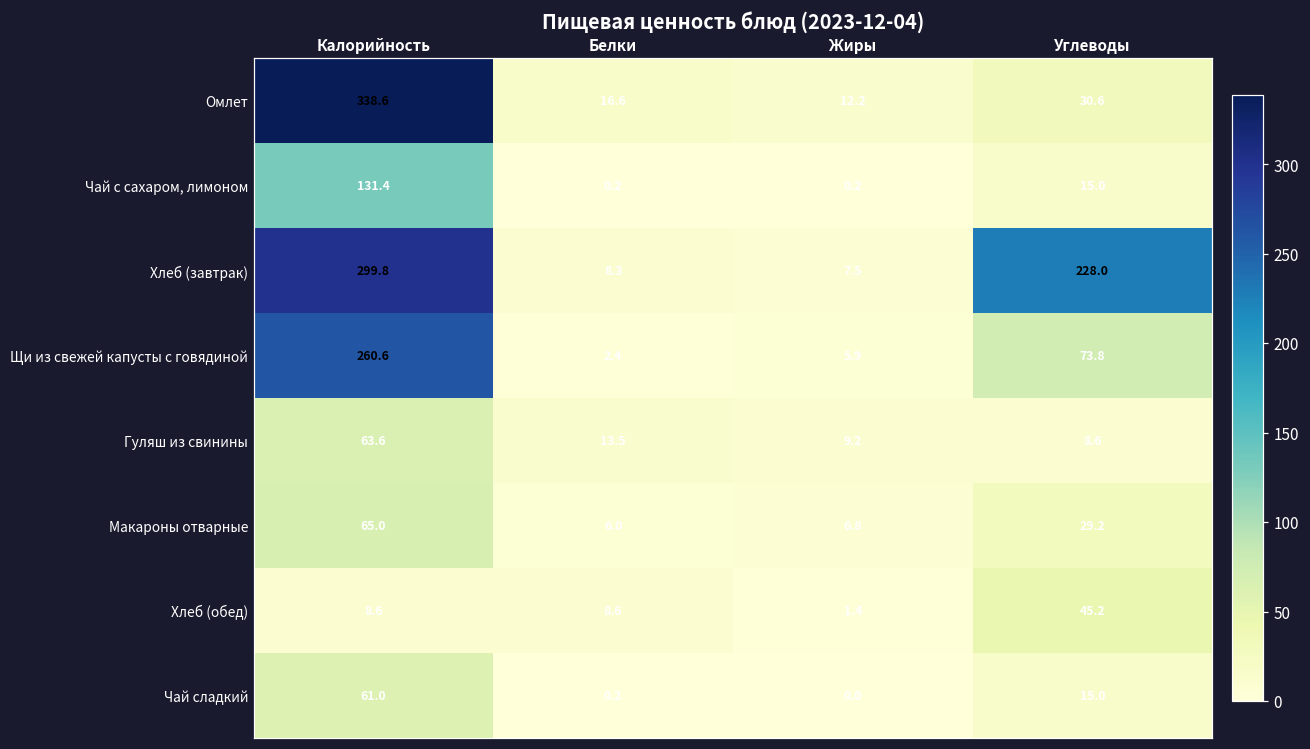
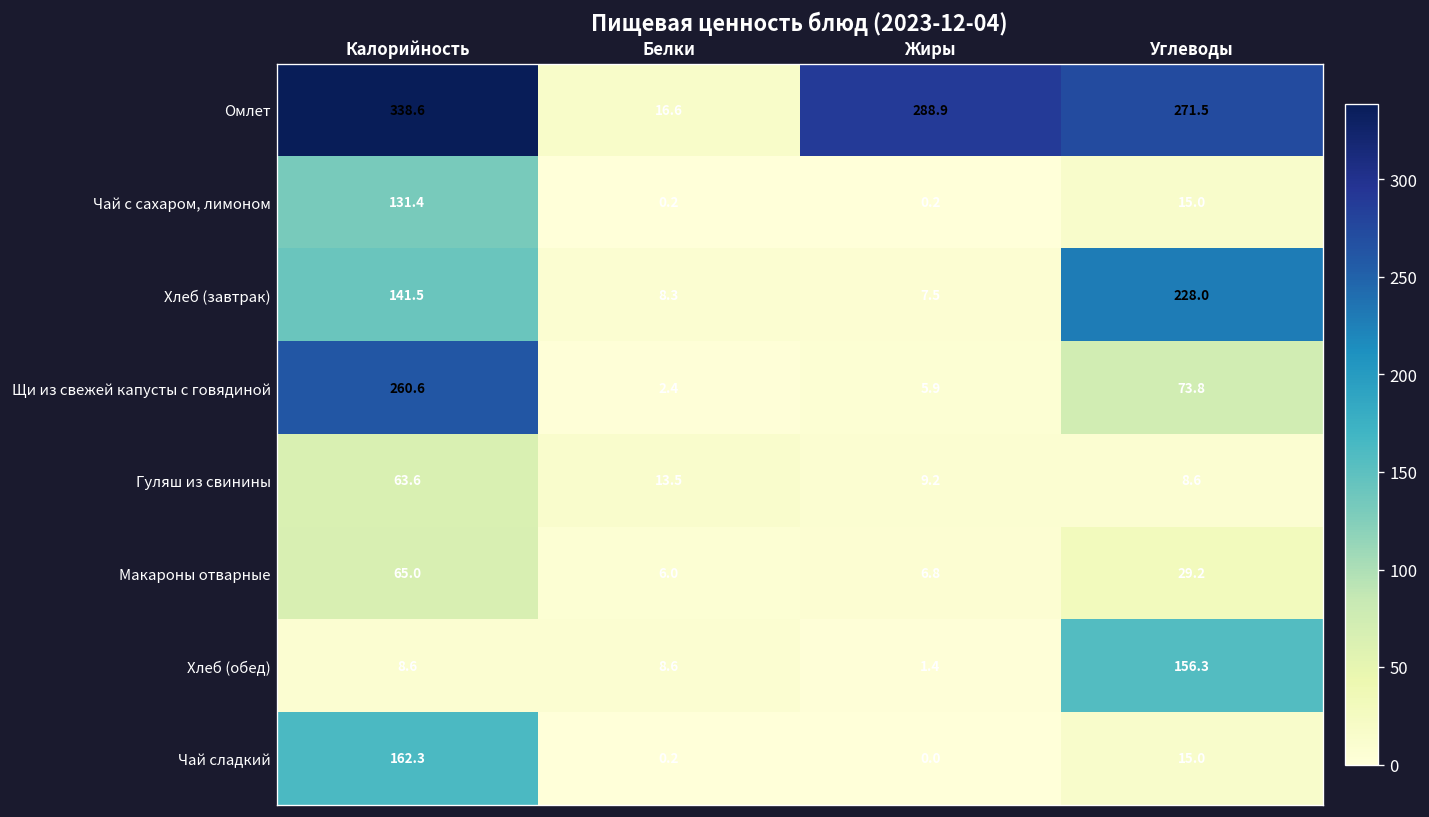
Омлет, Жиры: 12.2 -> 288.9
Омлет, Углеводы: 30.6 -> 271.5
Хлеб (завтрак), Калорийность: 299.8 -> 141.5
Хлеб (обед), Углеводы: 45.2 -> 156.3
Чай сладкий, Калорийность: 61.0 -> 162.3
